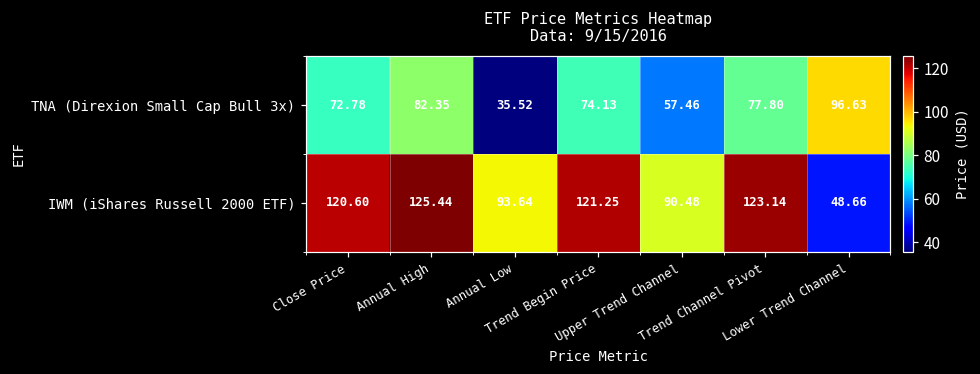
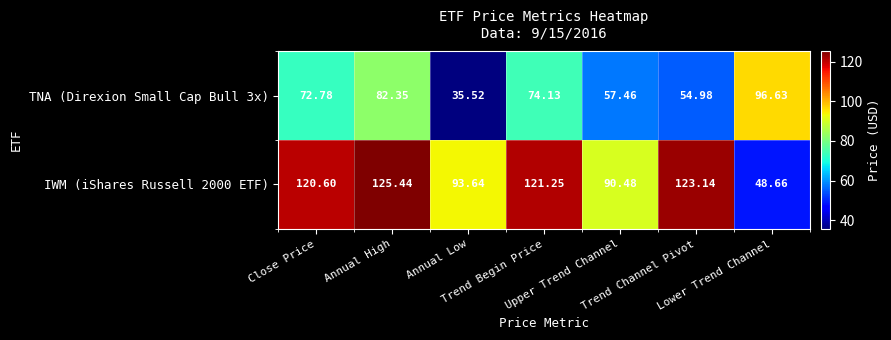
TNA (Direxion Small Cap Bull 3x), Trend Channel Pivot: 77.80 -> 54.98
